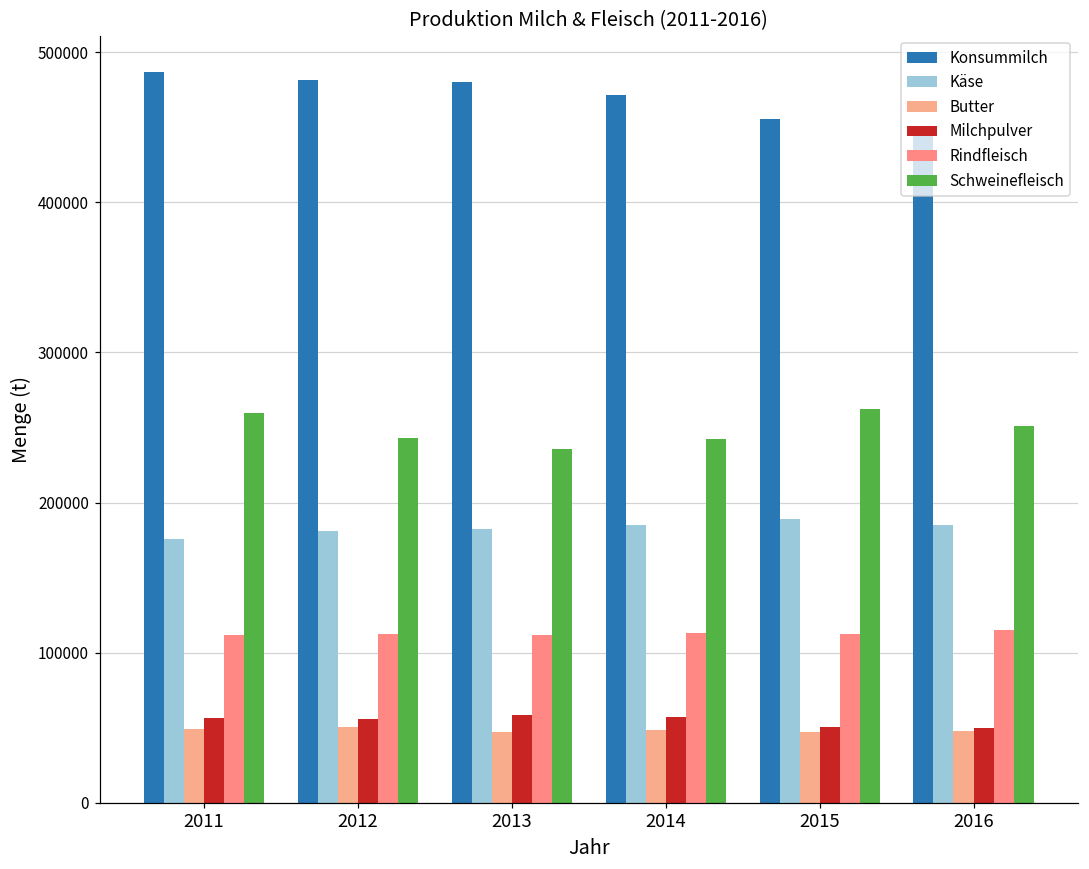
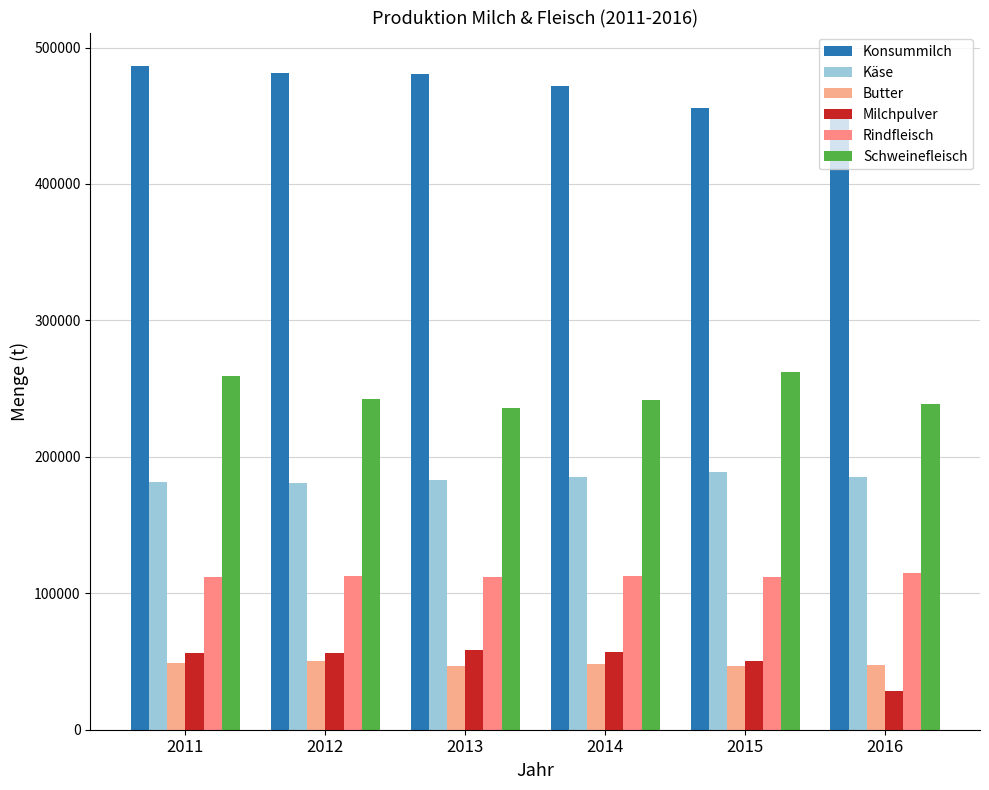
Käse, 2011: 176000 -> 182000
Milchpulver, 2016: 50000 -> 28000
Schweinefleisch, 2016: 251000 -> 239000
